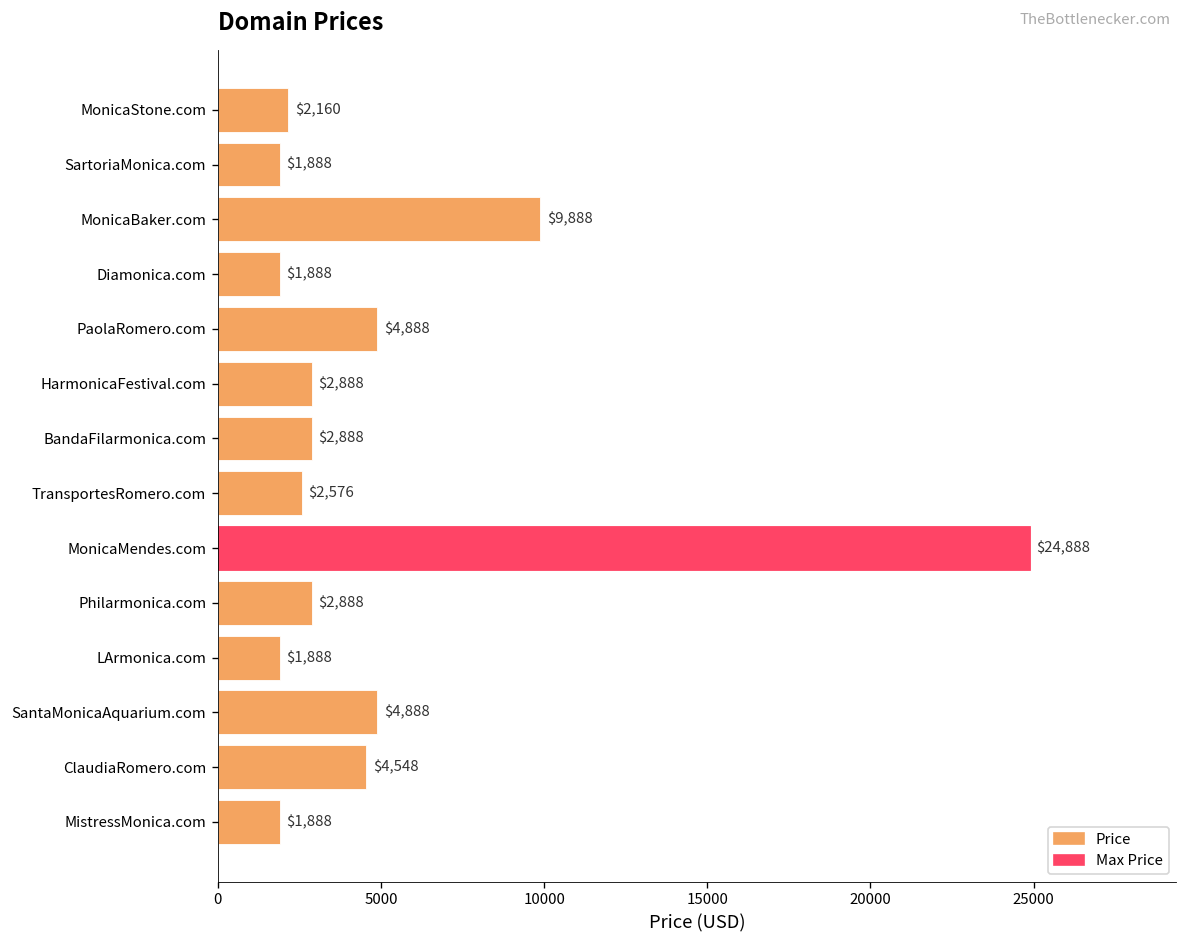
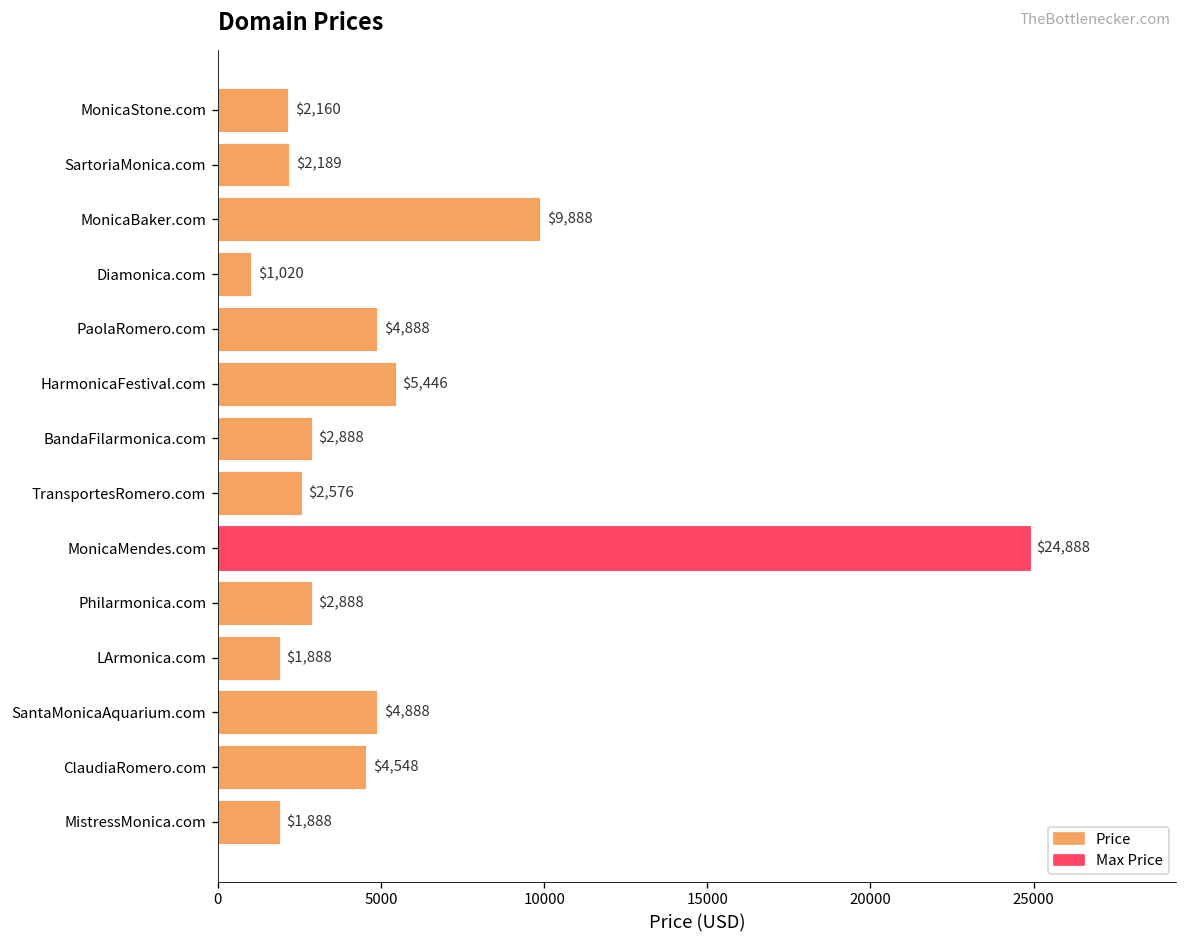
SartoriaMonica.com: $1,888 -> $2,189
Diamonica.com: $1,888 -> $1,020
HarmonicaFestival.com: $2,888 -> $5,446
